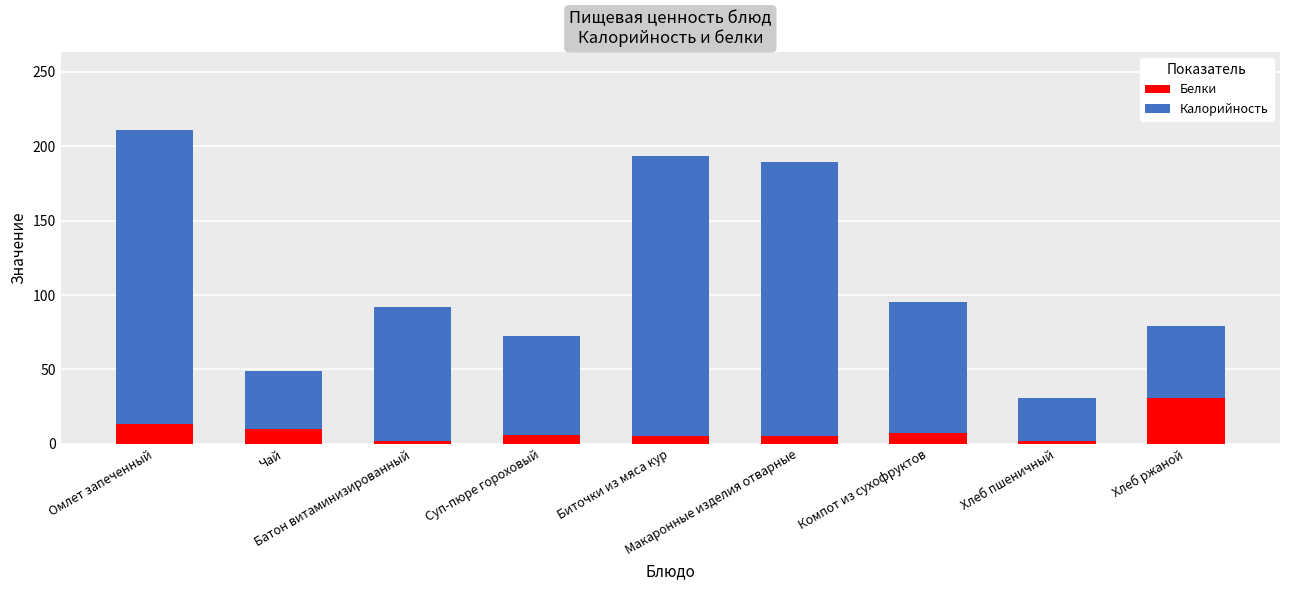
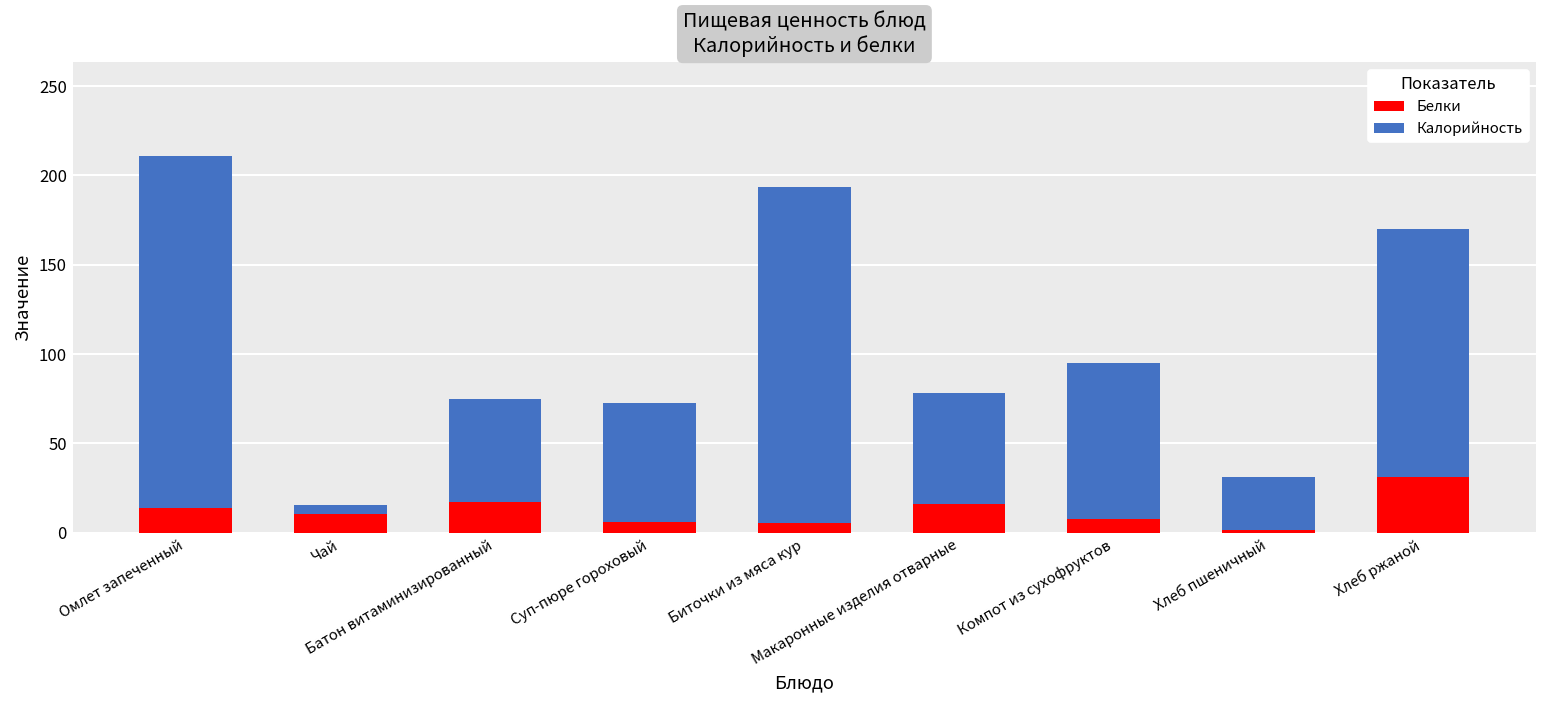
Калорийность, Чай: 39 -> 5
Белки, Батон витаминизированный: 2 -> 17
Калорийность, Батон витаминизированный: 90 -> 58
Белки, Макаронные изделия отварные: 5 -> 16
Калорийность, Макаронные изделия отварные: 184 -> 62
Калорийность, Хлеб ржаной: 48 -> 139
